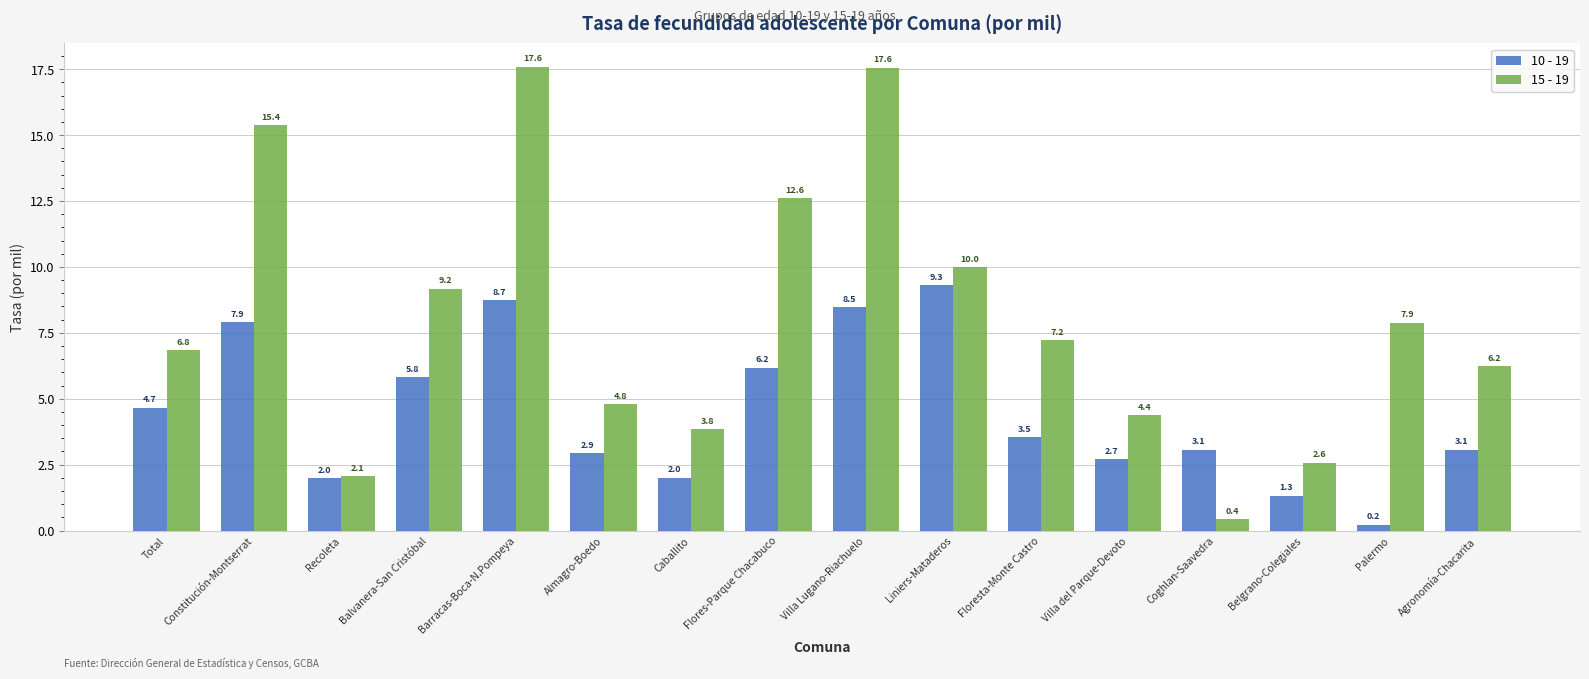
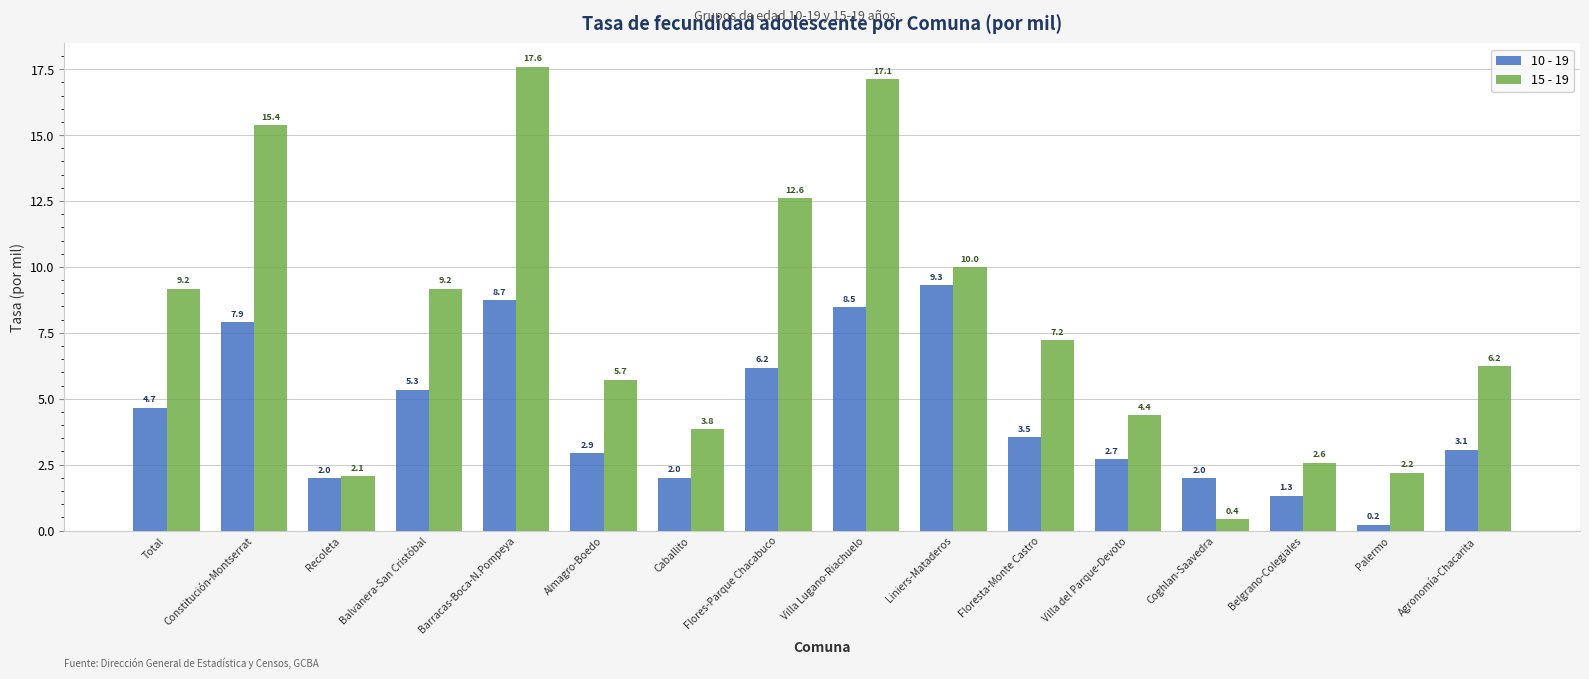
15 - 19, Total: 6.8 -> 9.2
10 - 19, Balvanera-San Cristóbal: 5.8 -> 5.3
15 - 19, Almagro-Boedo: 4.8 -> 5.7
15 - 19, Villa Lugano-Riachuelo: 17.6 -> 17.1
10 - 19, Coghlan-Saavedra: 3.1 -> 2.0
15 - 19, Palermo: 7.9 -> 2.2
